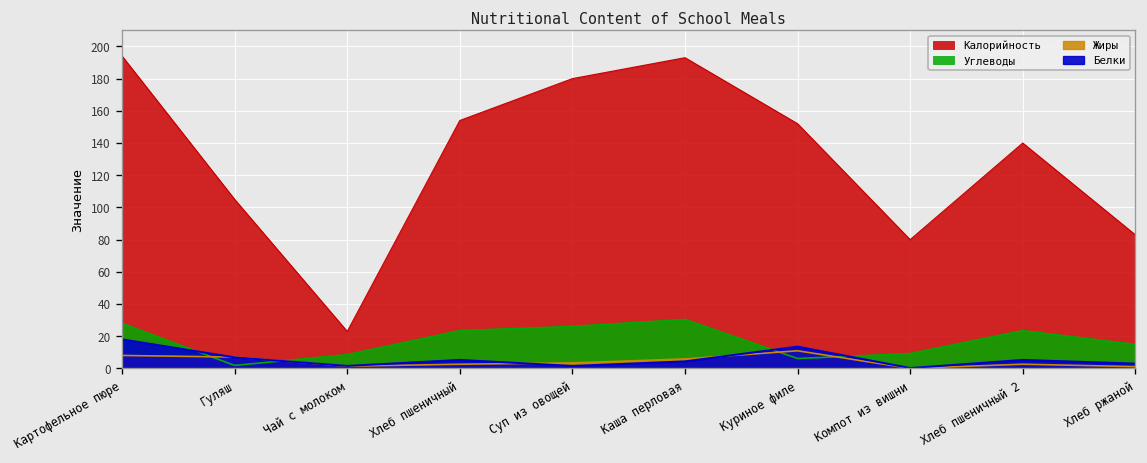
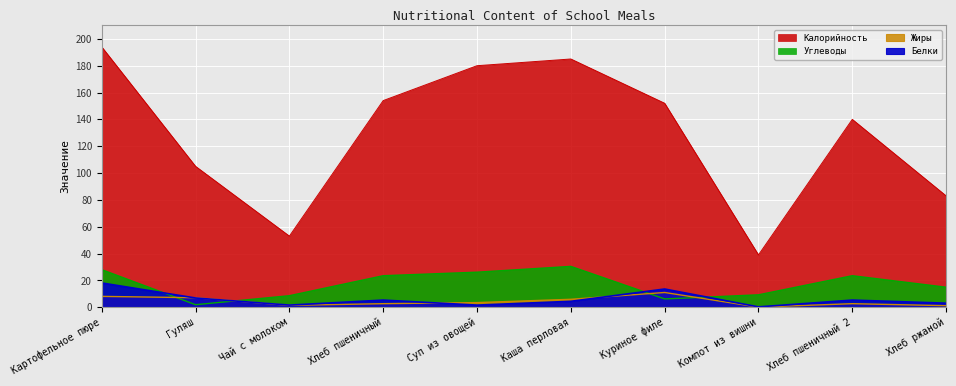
Калорийность, Чай с молоком: 23 -> 53
Калорийность, Каша перловая: 193 -> 185
Калорийность, Компот из вишни: 80 -> 39
